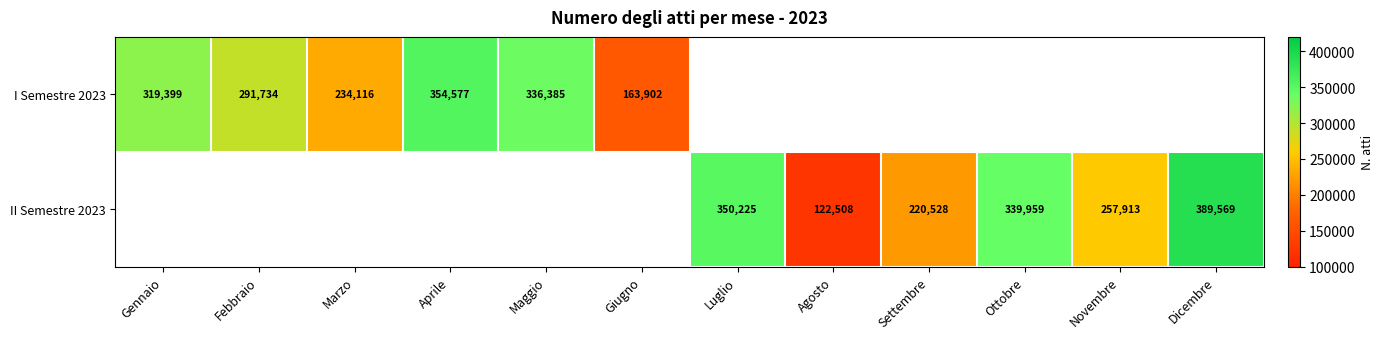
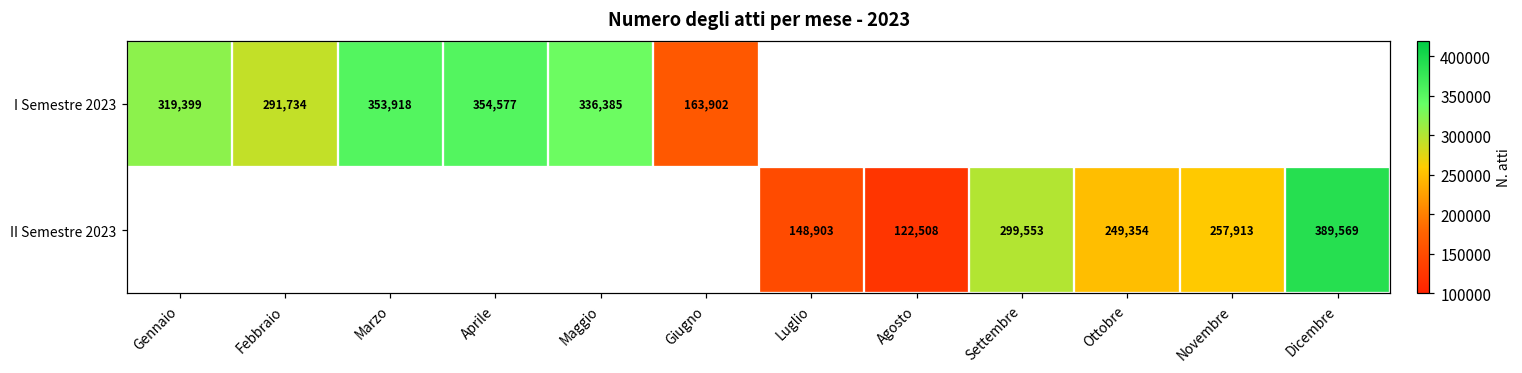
I Semestre 2023, Marzo: 234,116 -> 353,918
II Semestre 2023, Luglio: 350,225 -> 148,903
II Semestre 2023, Settembre: 220,528 -> 299,553
II Semestre 2023, Ottobre: 339,959 -> 249,354
